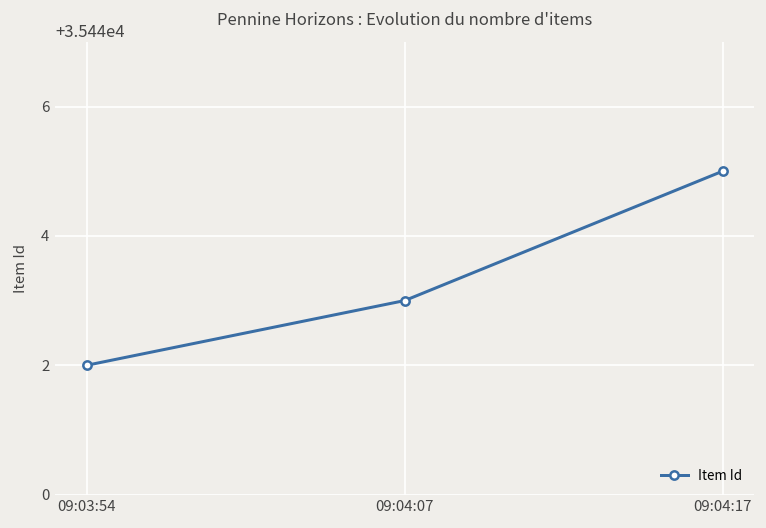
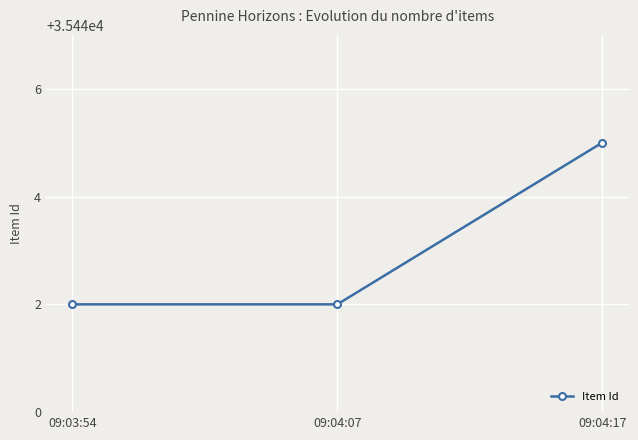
09:04:07: 35443 -> 35442
